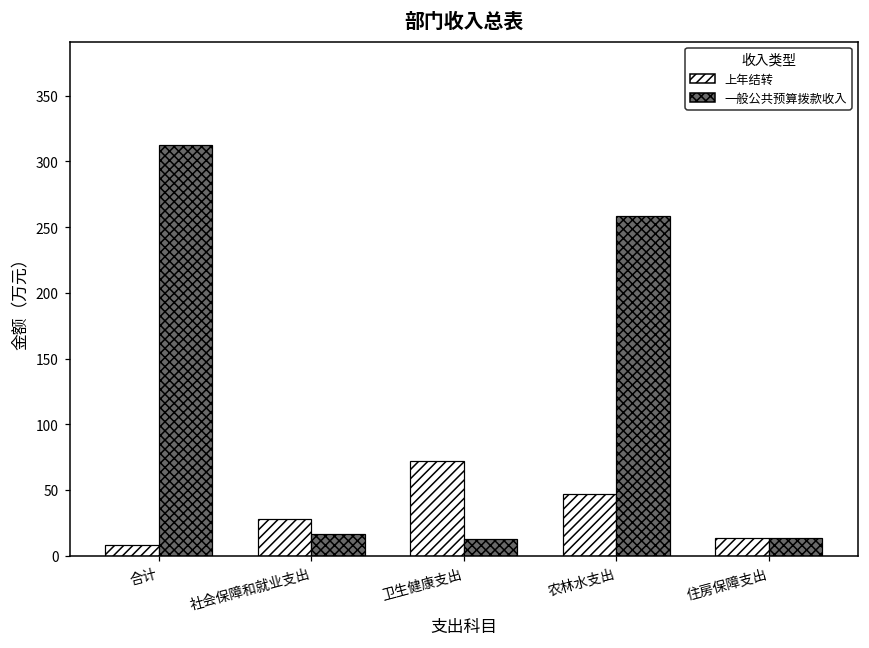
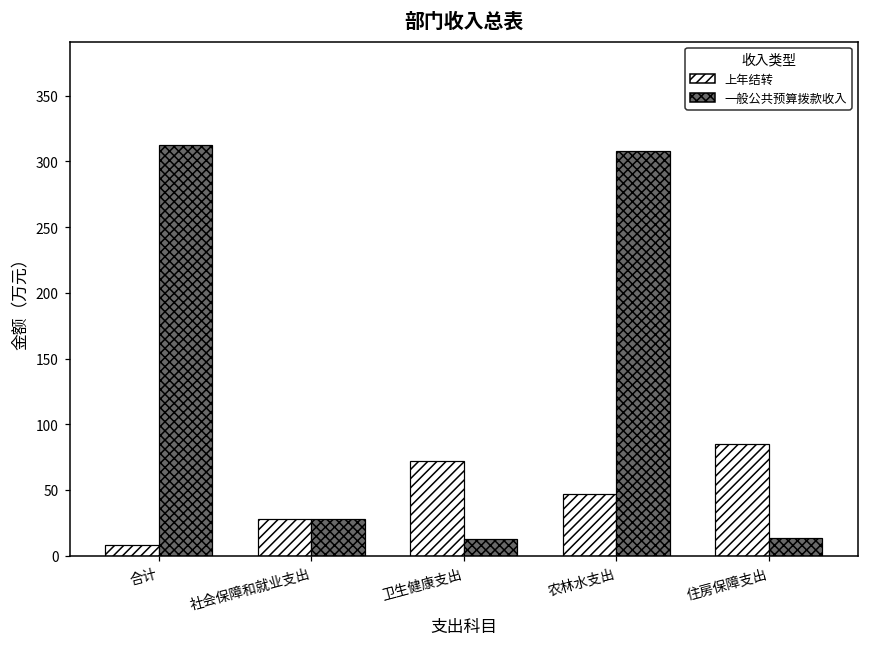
一般公共预算拨款收入, 社会保障和就业支出: 16 -> 28
一般公共预算拨款收入, 农林水支出: 258 -> 308
上年结转, 住房保障支出: 14 -> 85
